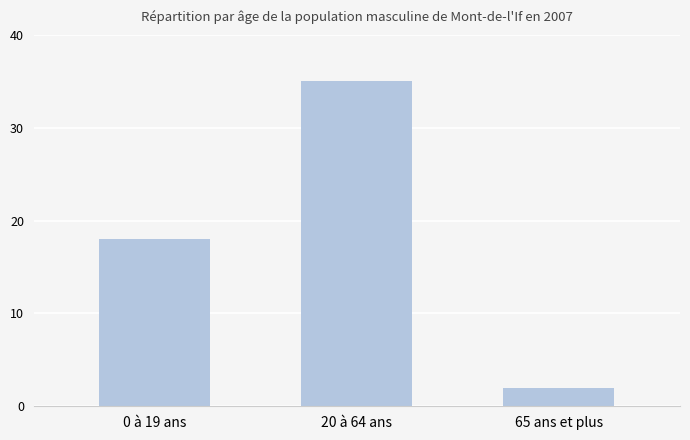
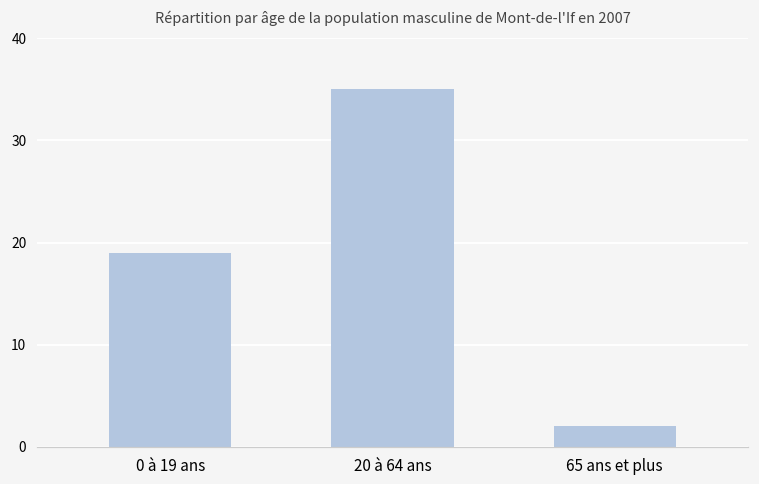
0 à 19 ans: 18 -> 19
